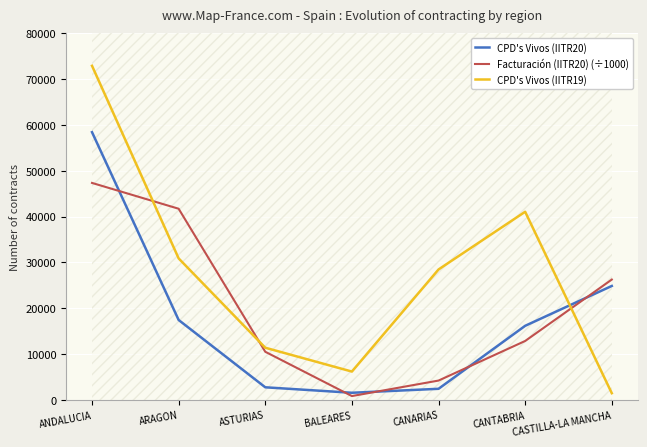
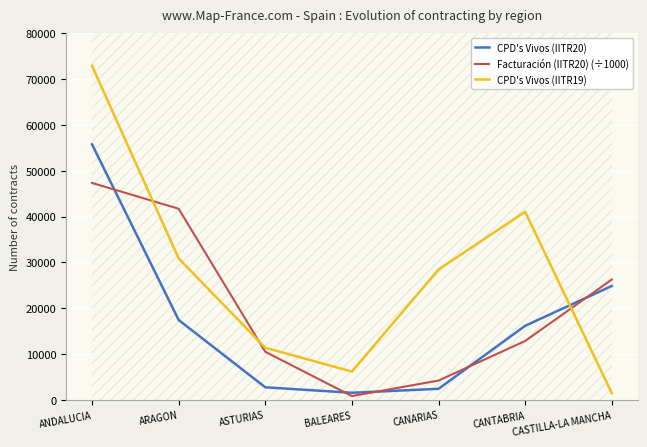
CPD's Vivos (IITR20), ANDALUCIA: 58000 -> 56000
